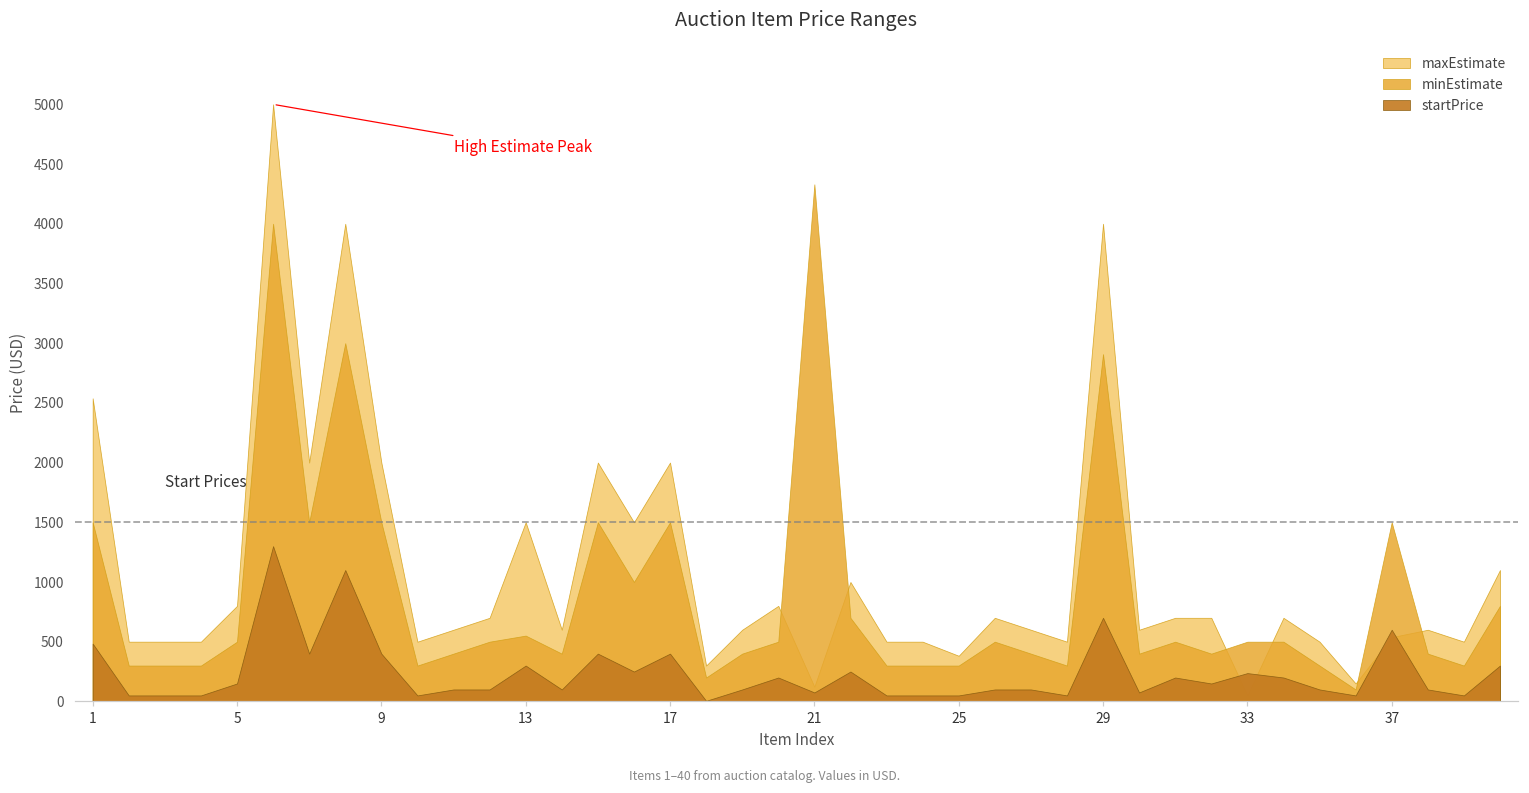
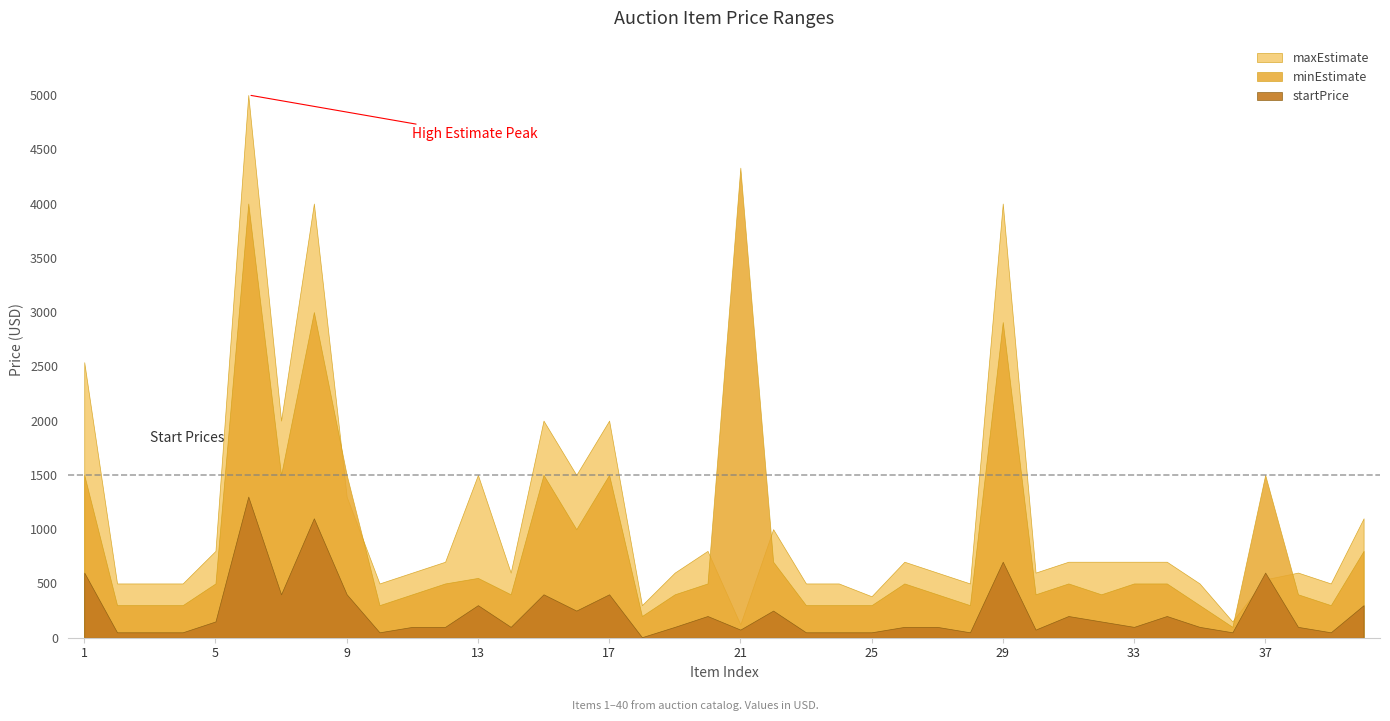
startPrice, 1: 480 -> 600
maxEstimate, 9: 2000 -> 1300
maxEstimate, 33: 50 -> 700
startPrice, 33: 240 -> 100
